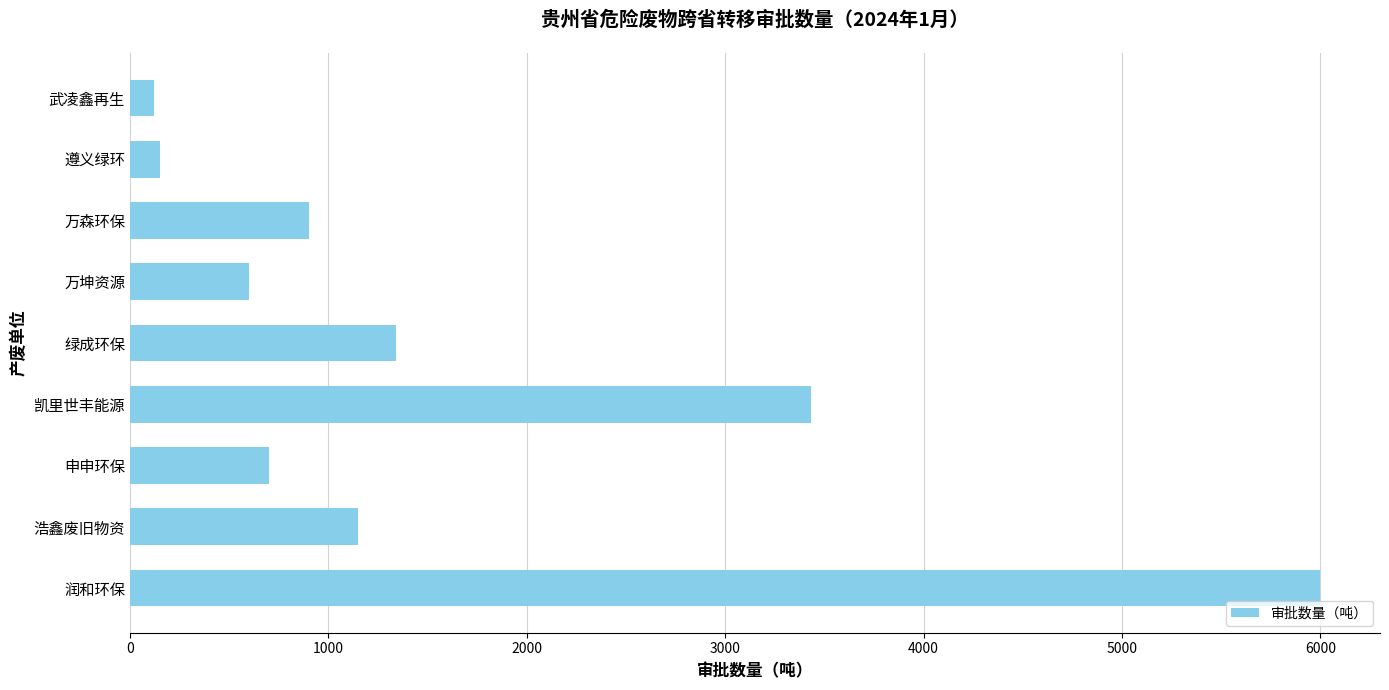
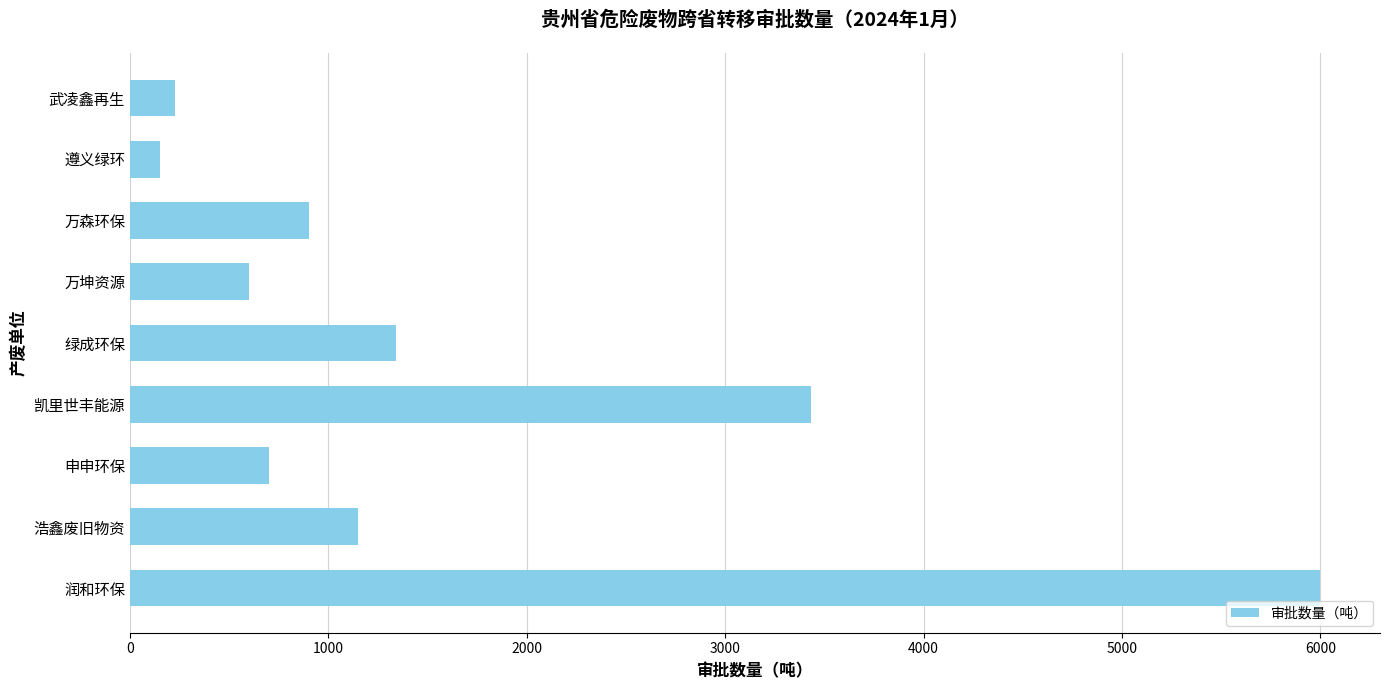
武凌鑫再生: 120 -> 230
